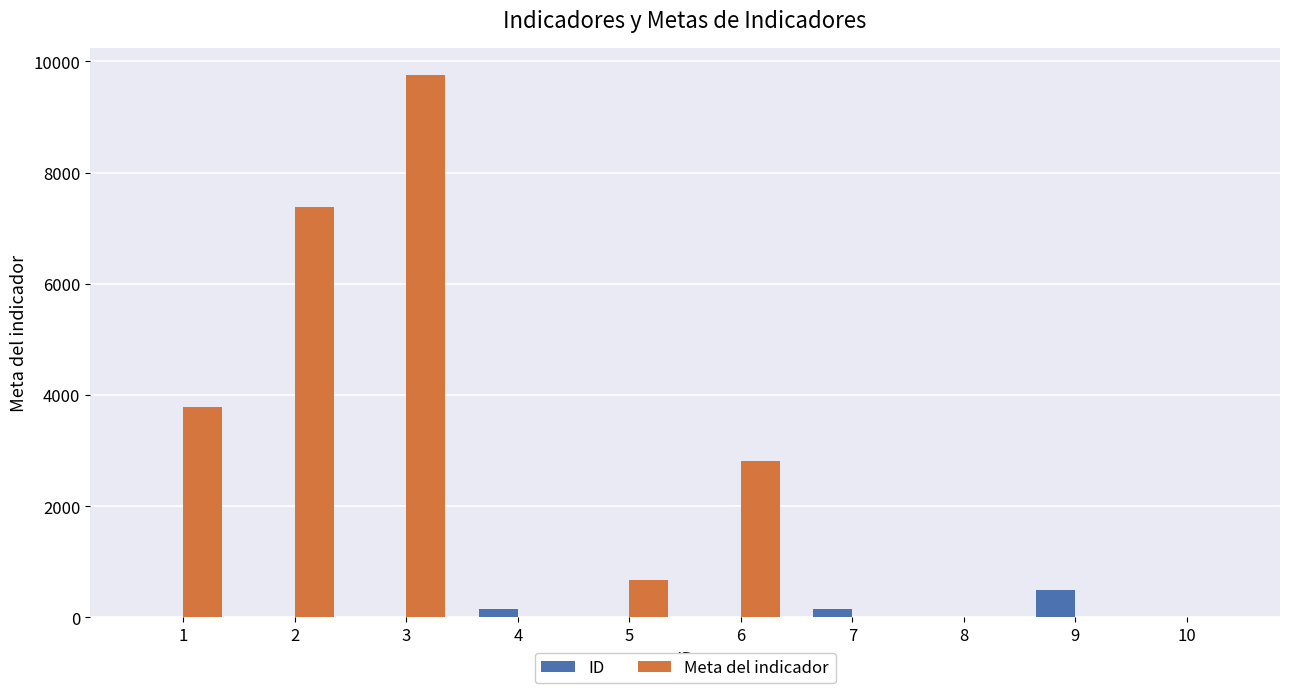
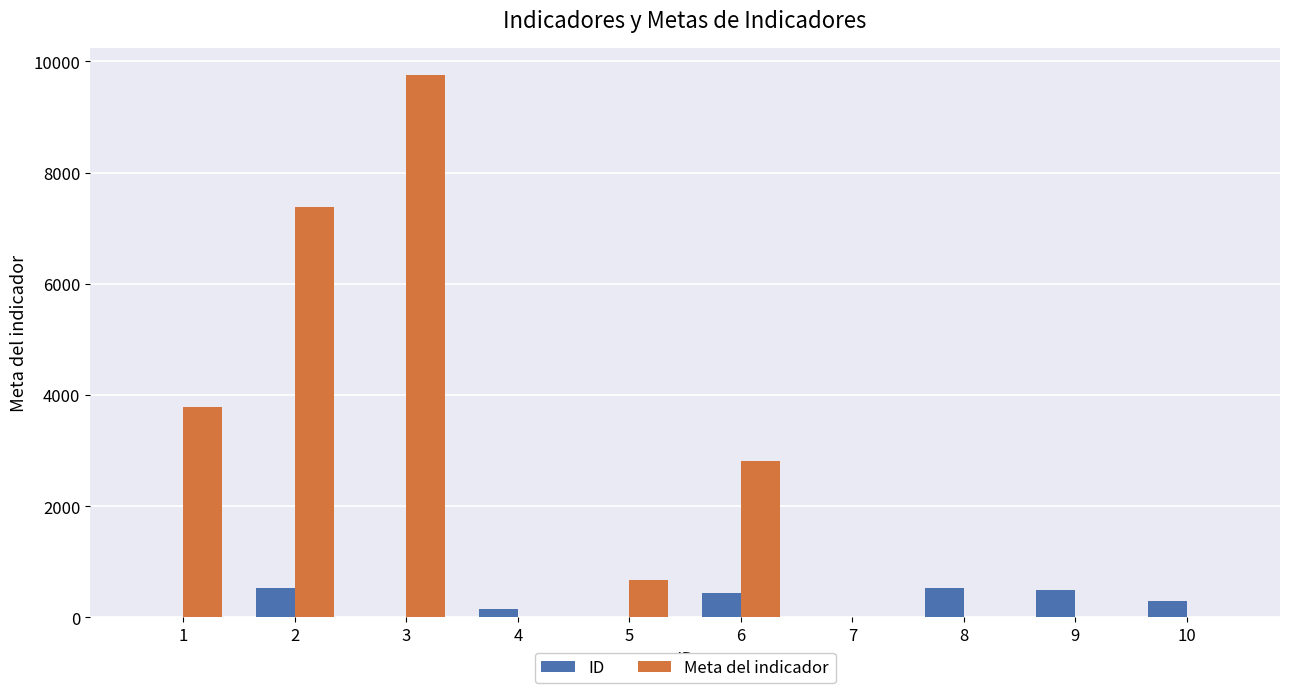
ID, 2: 0 -> 500
ID, 6: 0 -> 400
ID, 7: 200 -> 0
ID, 8: 0 -> 500
ID, 10: 0 -> 300
